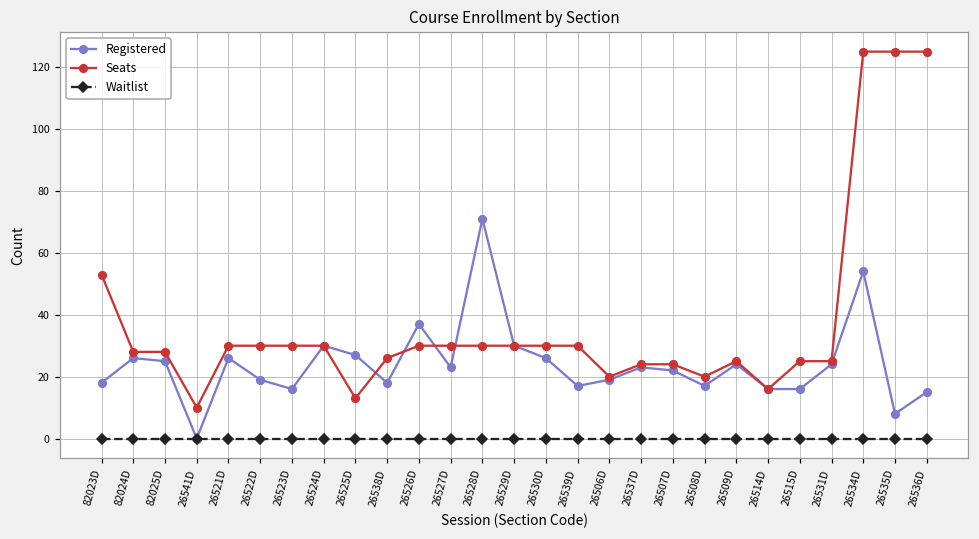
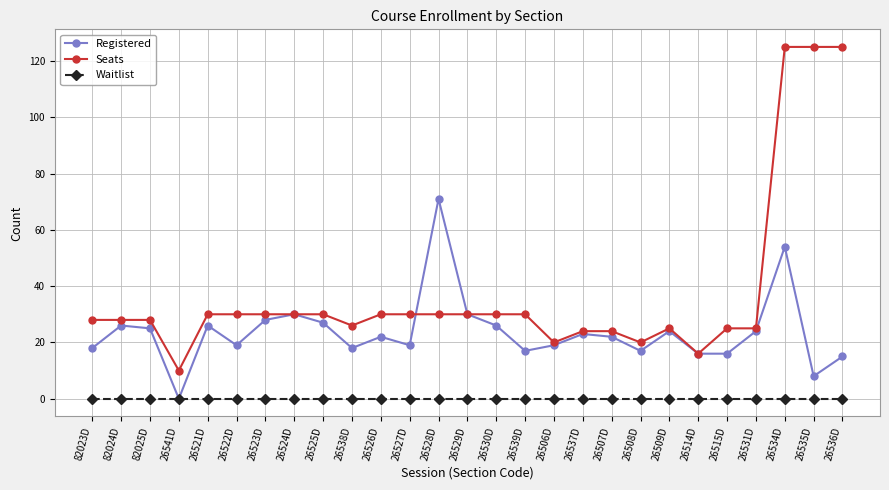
Seats, 82023D: 53 -> 28
Registered, 26523D: 16 -> 28
Seats, 26525D: 13 -> 30
Registered, 26526D: 37 -> 22
Registered, 26527D: 23 -> 19
